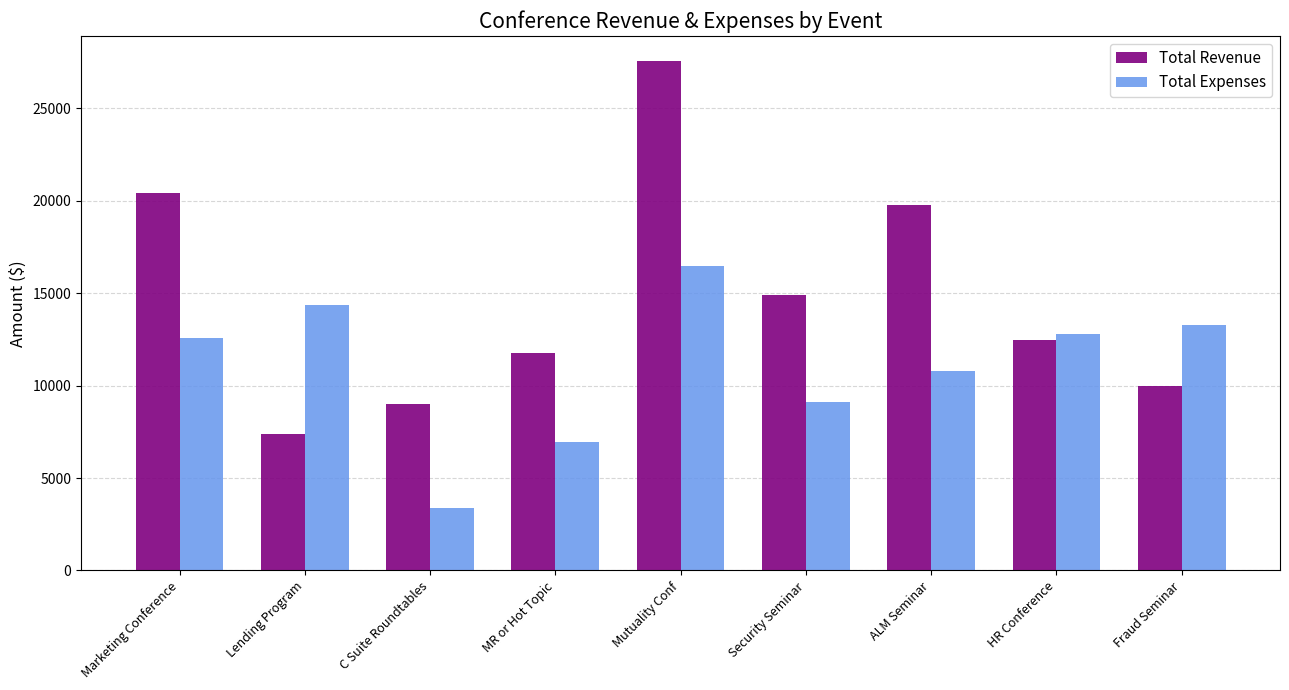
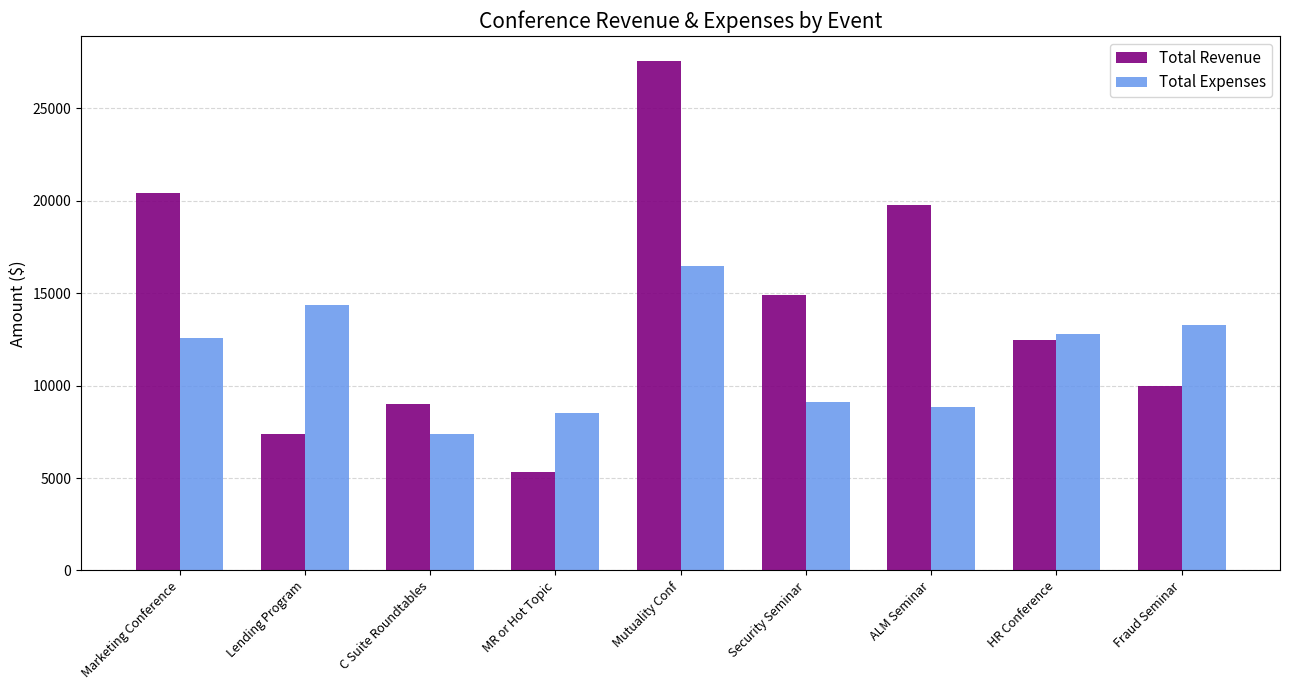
Total Expenses, C Suite Roundtables: 3400 -> 7400
Total Revenue, MR or Hot Topic: 11800 -> 5300
Total Expenses, MR or Hot Topic: 6900 -> 8500
Total Expenses, ALM Seminar: 10800 -> 8900
